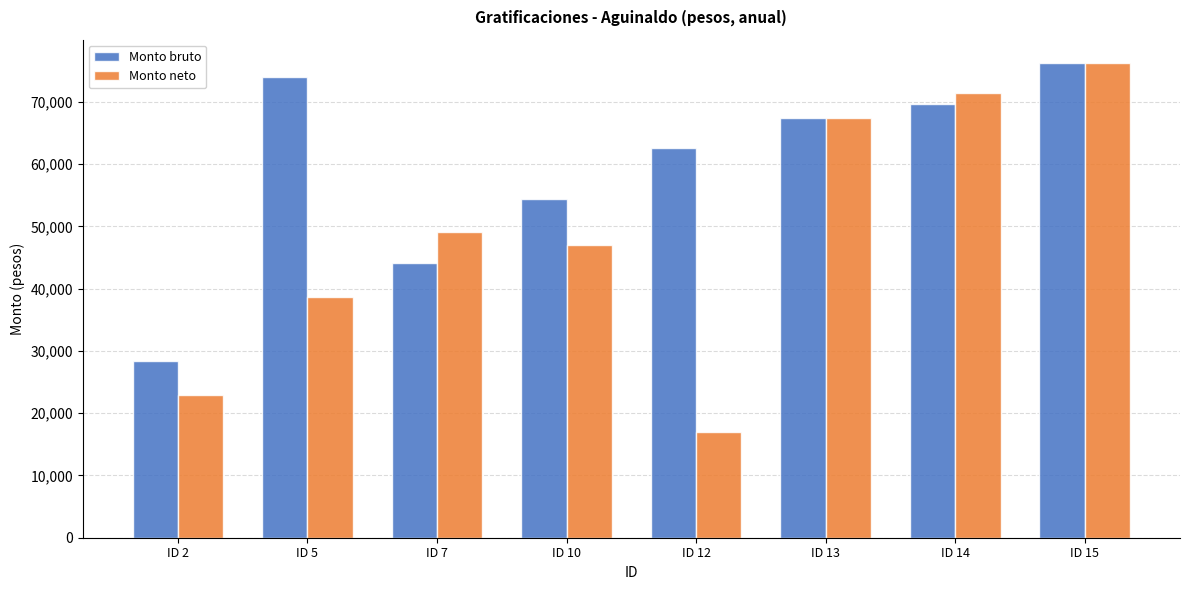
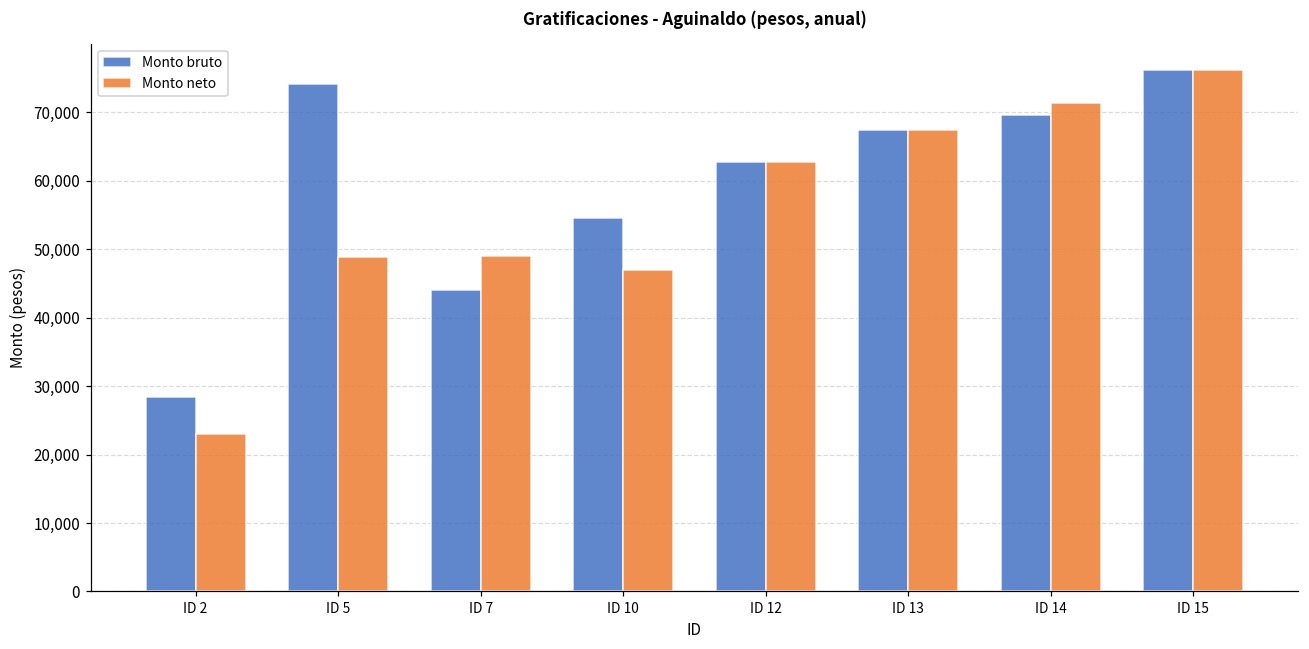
Monto neto, ID 5: 39,000 -> 49,000
Monto neto, ID 12: 17,000 -> 63,000
